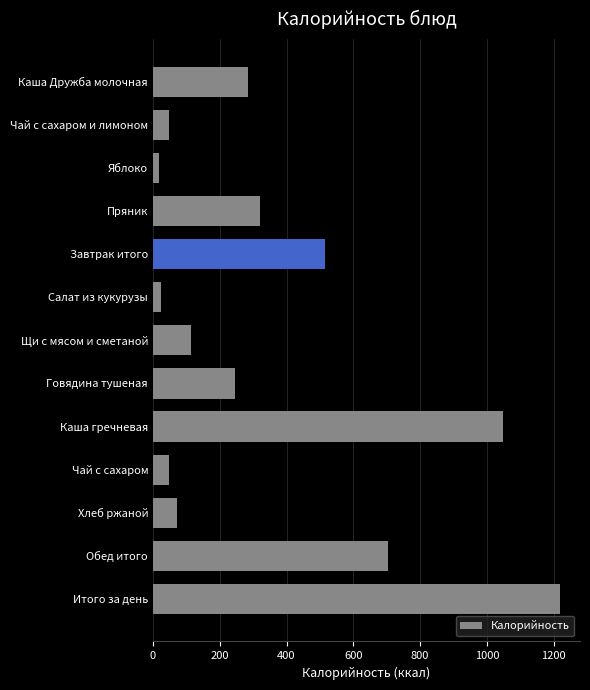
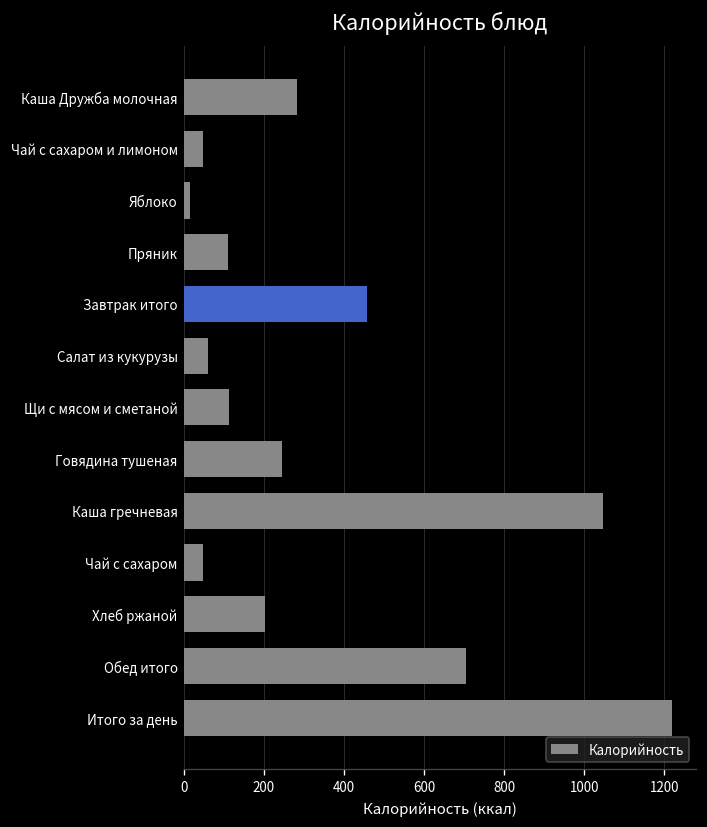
Пряник: 320 -> 110
Завтрак итого: 510 -> 460
Салат из кукурузы: 20 -> 60
Хлеб ржаной: 70 -> 200
